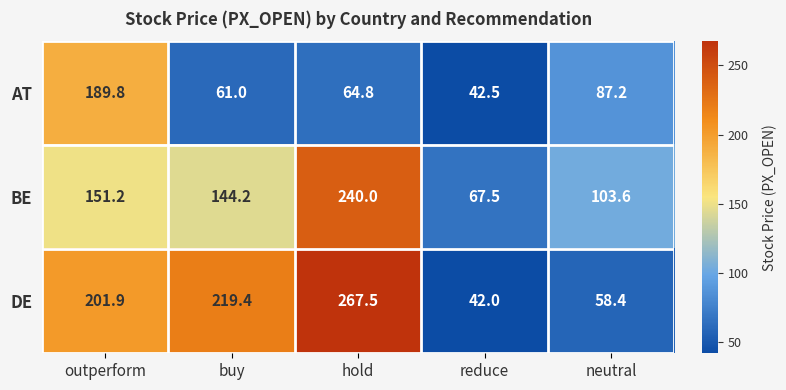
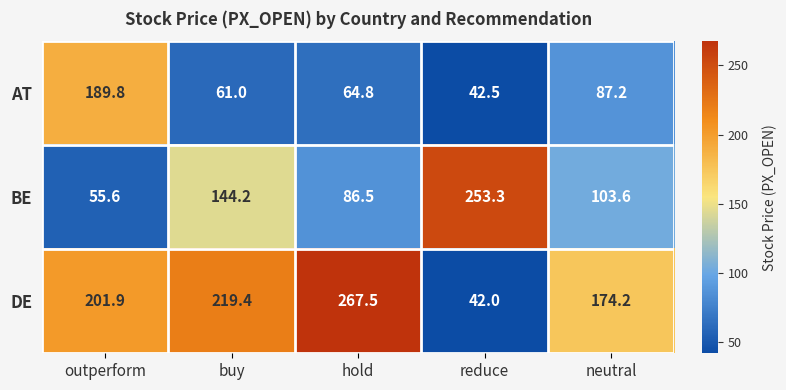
BE, outperform: 151.2 -> 55.6
BE, hold: 240.0 -> 86.5
BE, reduce: 67.5 -> 253.3
DE, neutral: 58.4 -> 174.2
